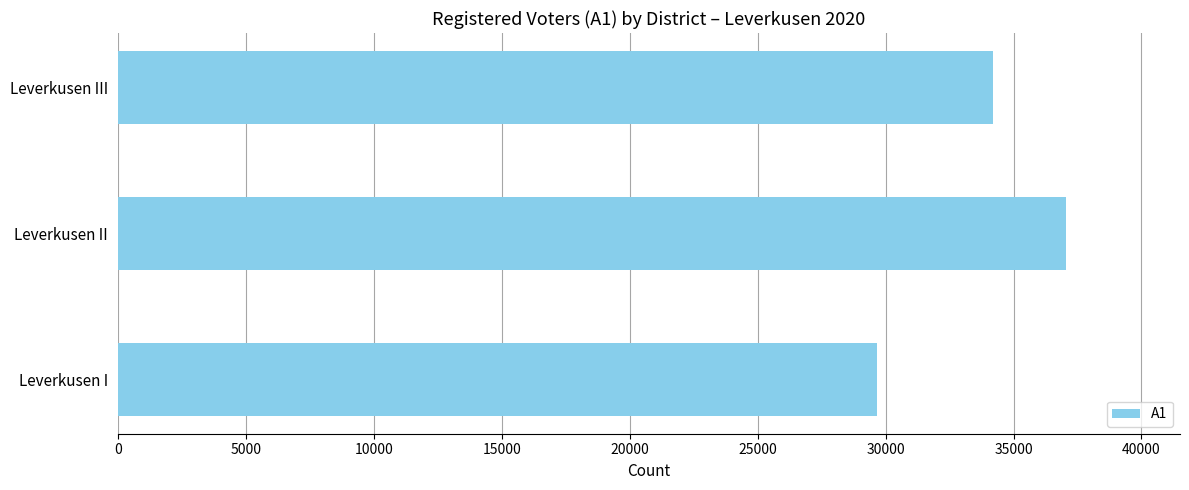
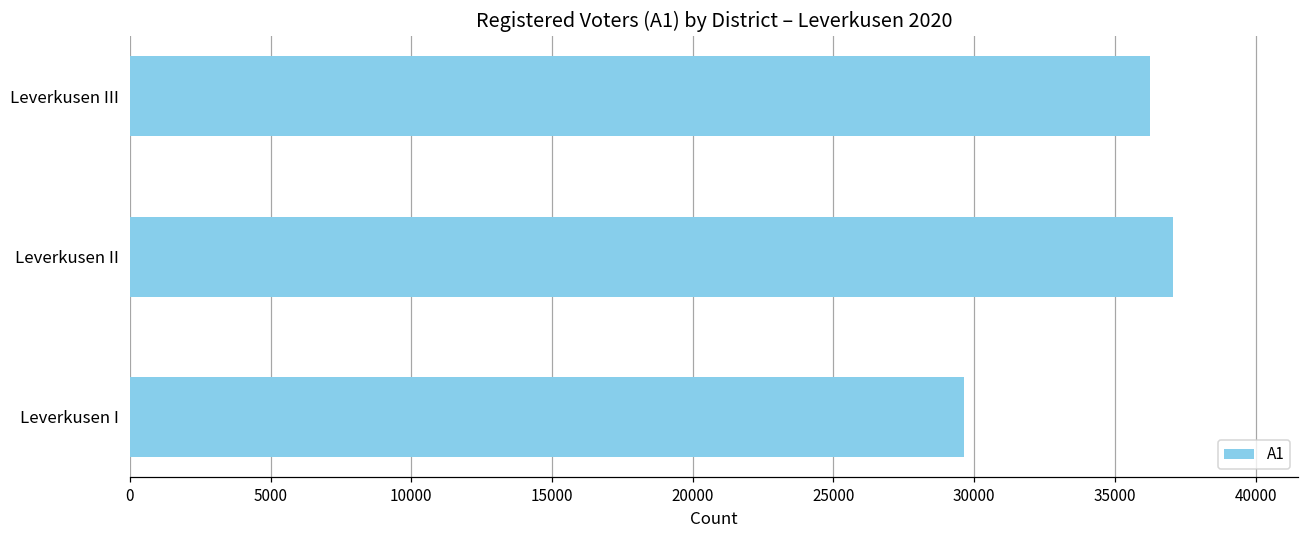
Leverkusen III: 34200 -> 36200
